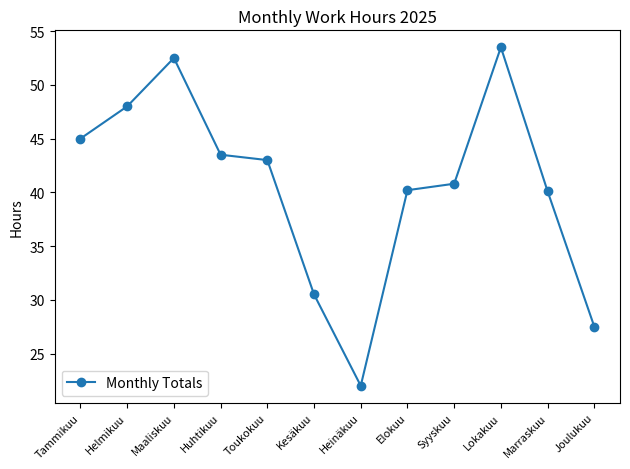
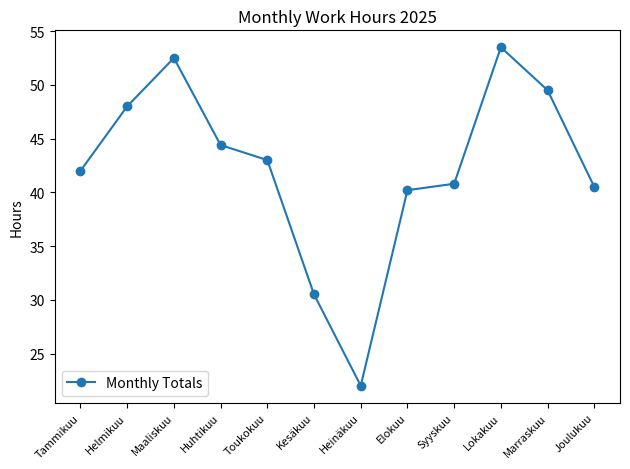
Tammikuu: 45 -> 42
Huhtikuu: 43.5 -> 44.4
Marraskuu: 40.1 -> 49.5
Joulukuu: 27.5 -> 40.5
